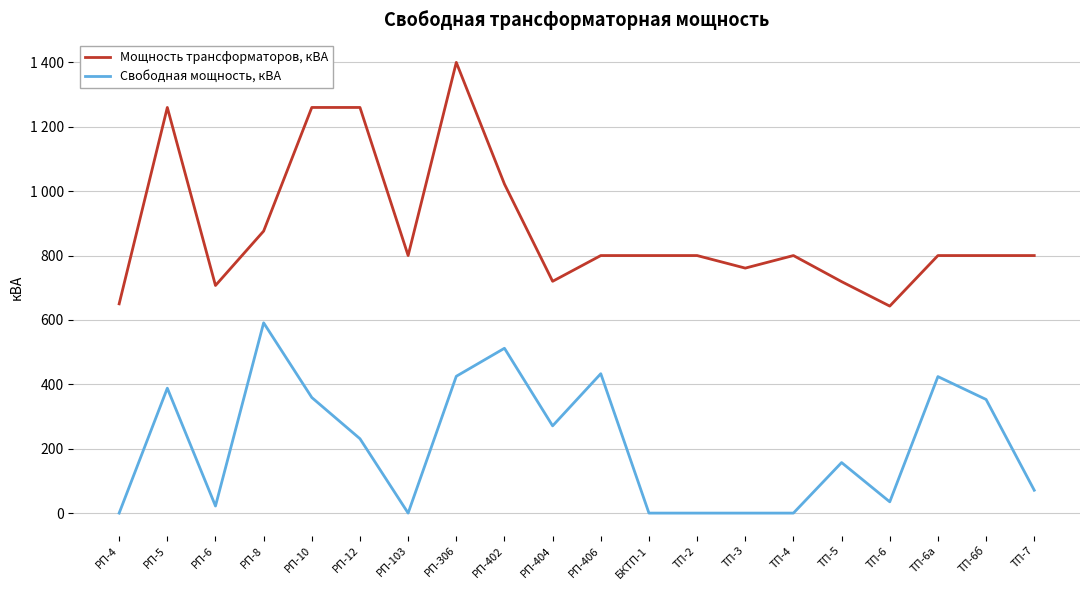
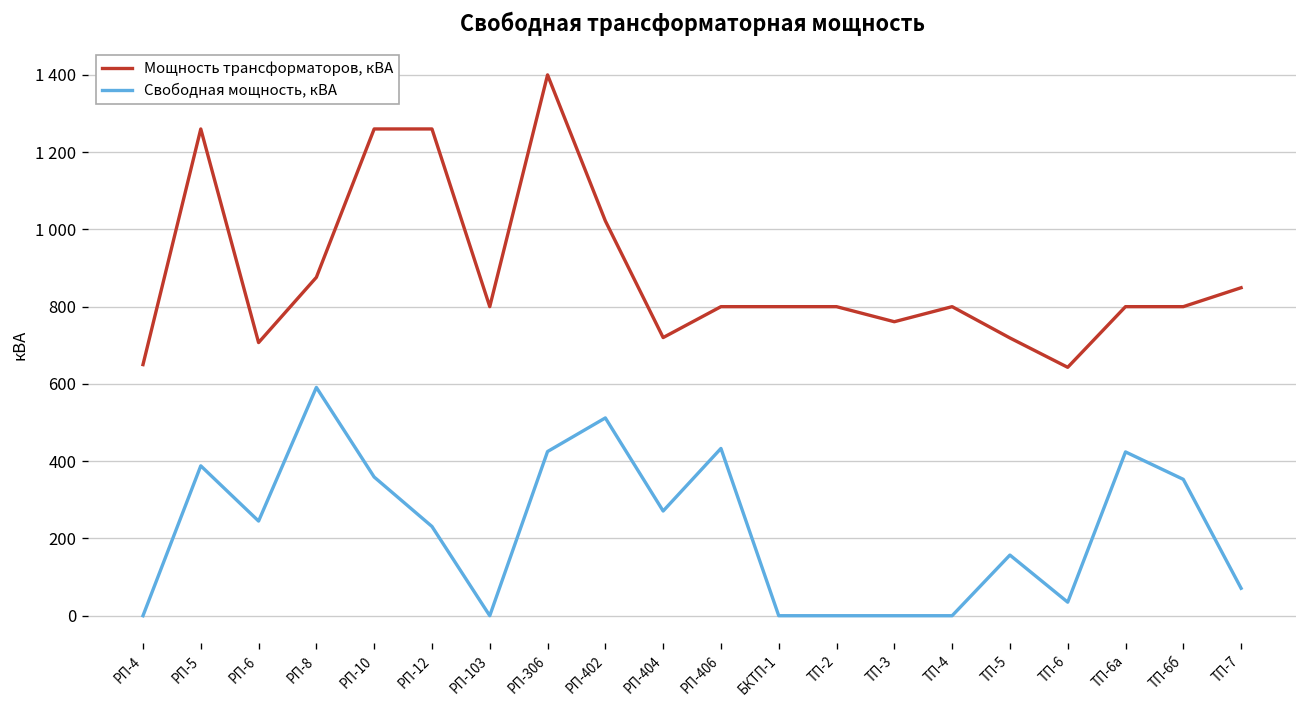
Свободная мощность, кВА, РП-6: 20 -> 250
Мощность трансформаторов, кВА, ТП-7: 800 -> 850
